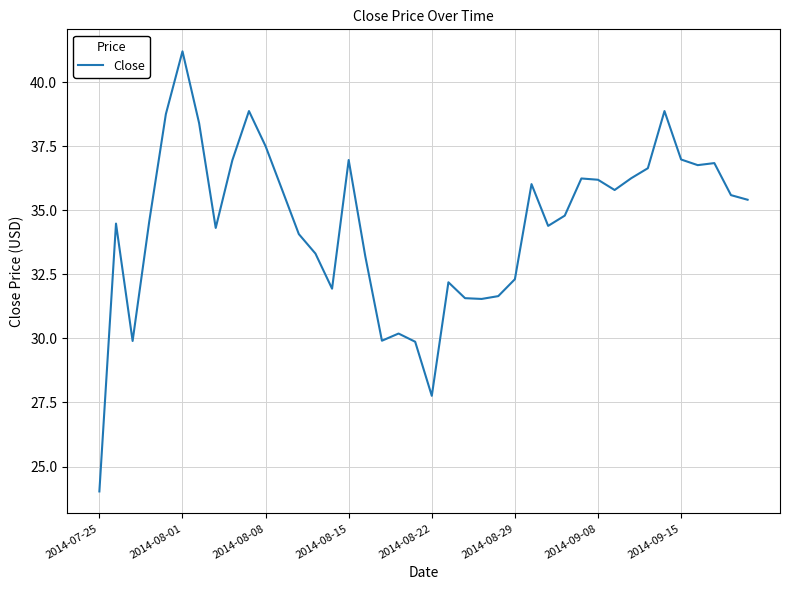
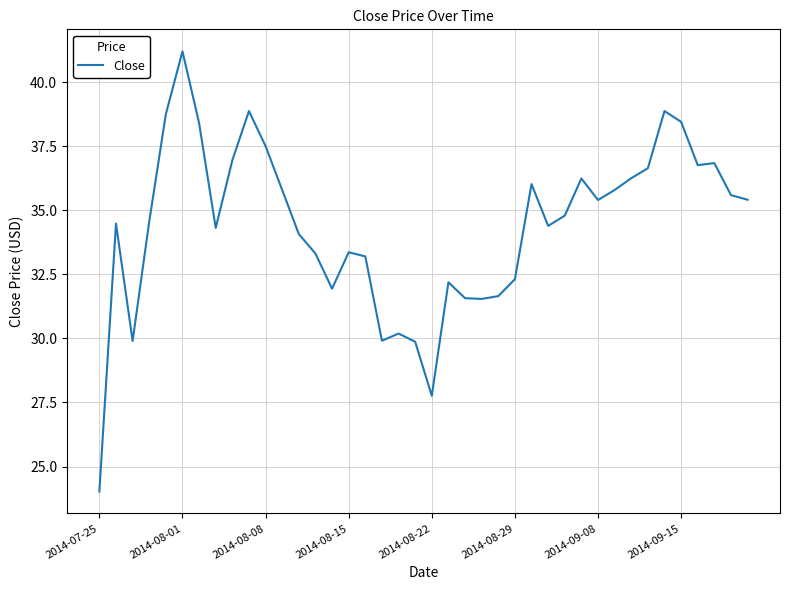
2014-08-15: 37.0 -> 33.4
2014-09-08: 36.2 -> 35.4
2014-09-15: 37.0 -> 38.5
